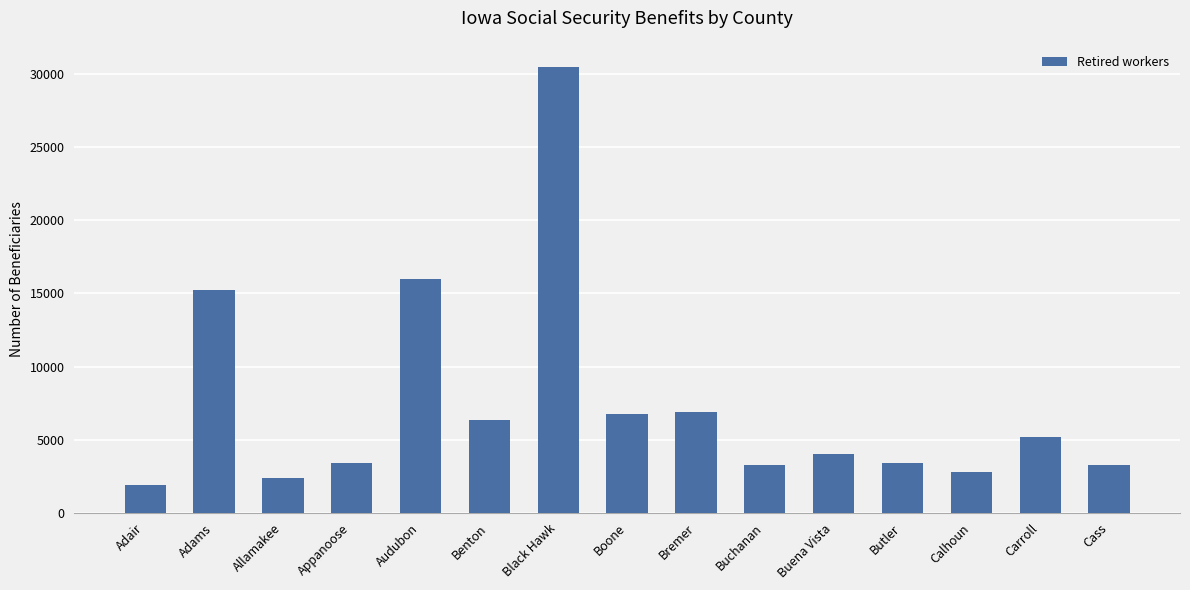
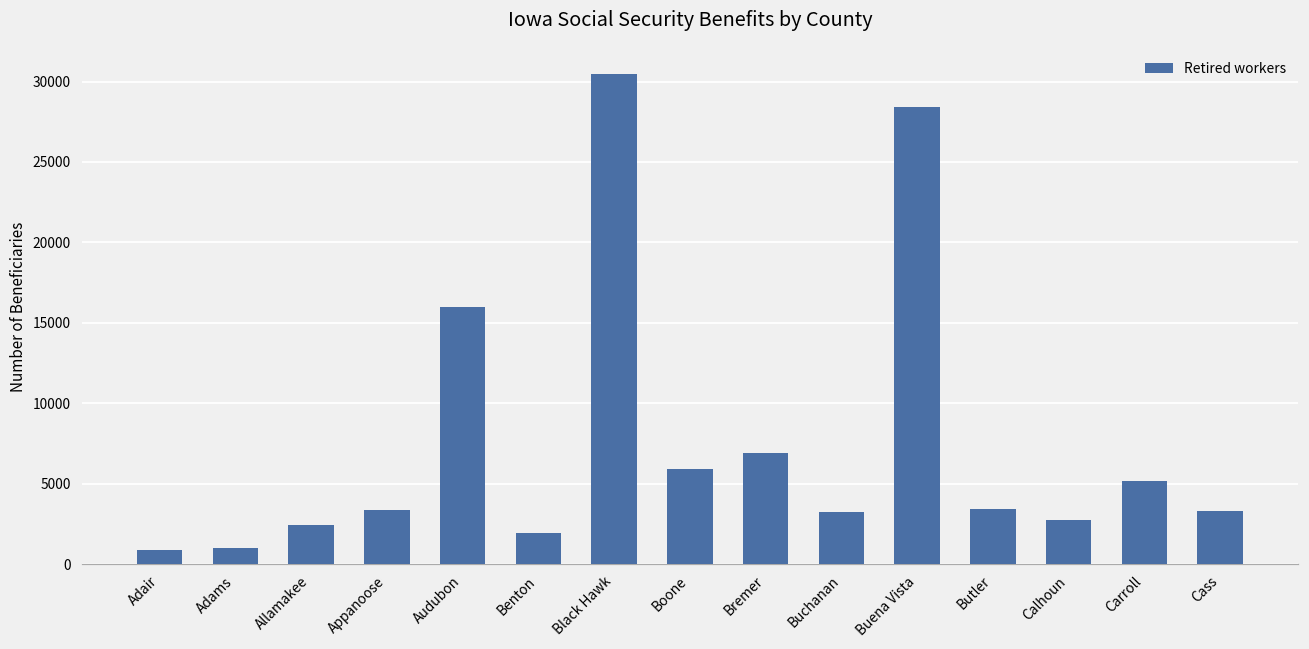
Adair: 1900 -> 900
Adams: 15300 -> 1000
Benton: 6400 -> 2000
Boone: 6800 -> 5900
Buena Vista: 4000 -> 28400
